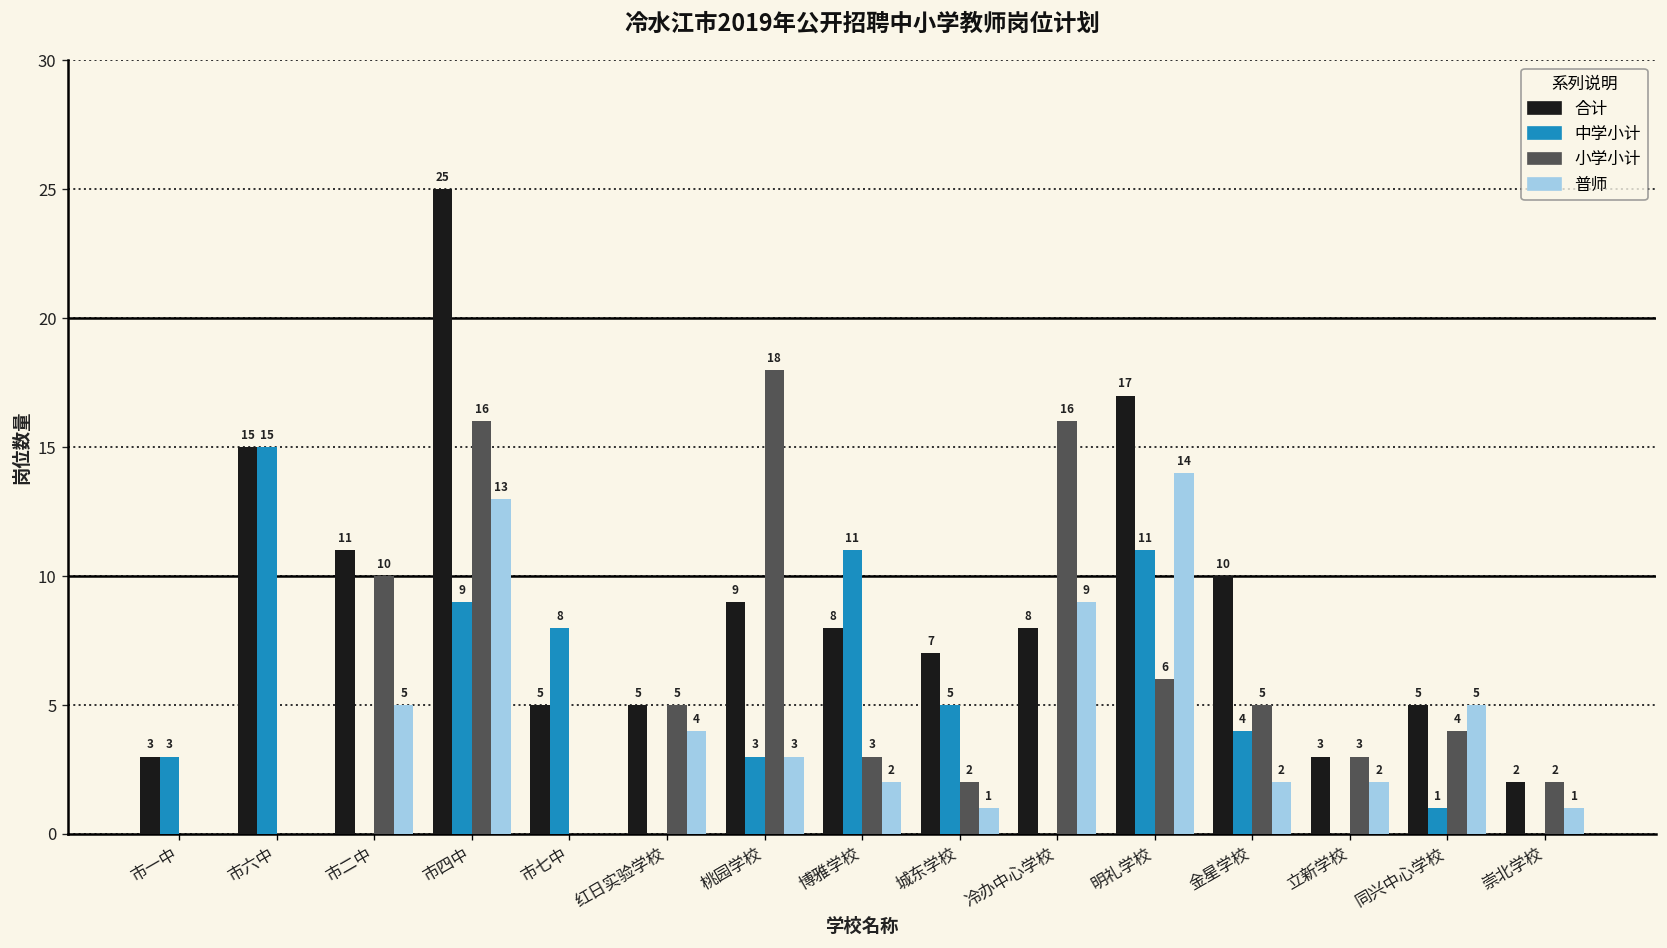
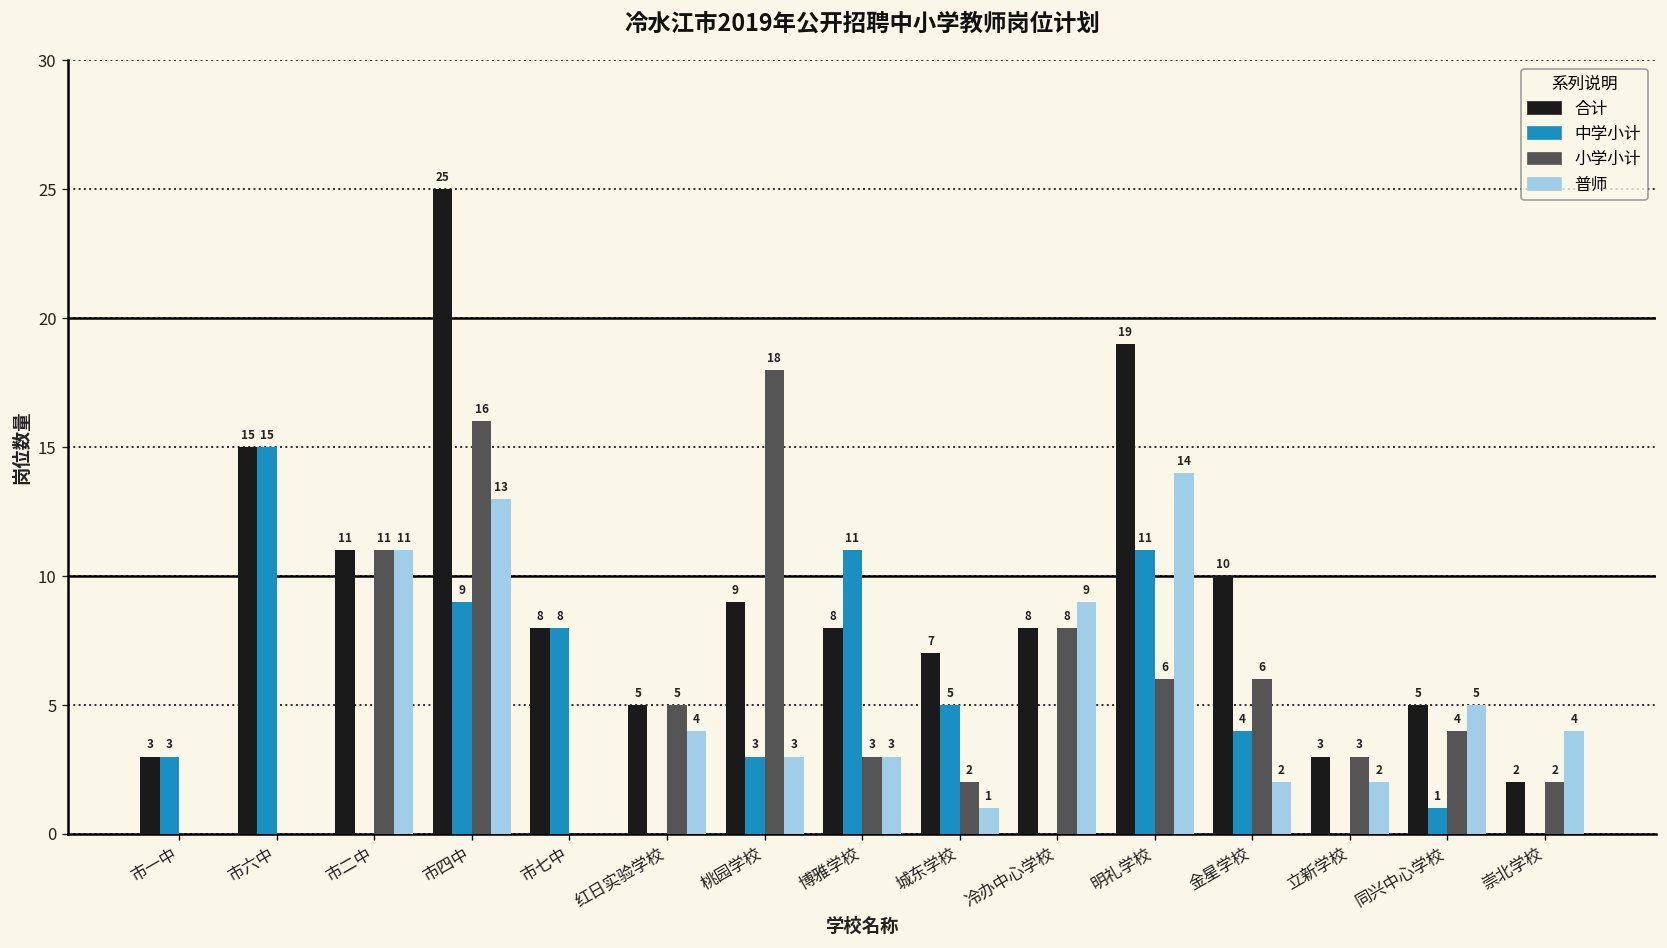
小学小计, 市二中: 10 -> 11
普师, 市二中: 5 -> 11
合计, 市七中: 5 -> 8
普师, 博雅学校: 2 -> 3
小学小计, 冷办中心学校: 16 -> 8
合计, 明礼学校: 17 -> 19
小学小计, 金星学校: 5 -> 6
普师, 崇北学校: 1 -> 4
